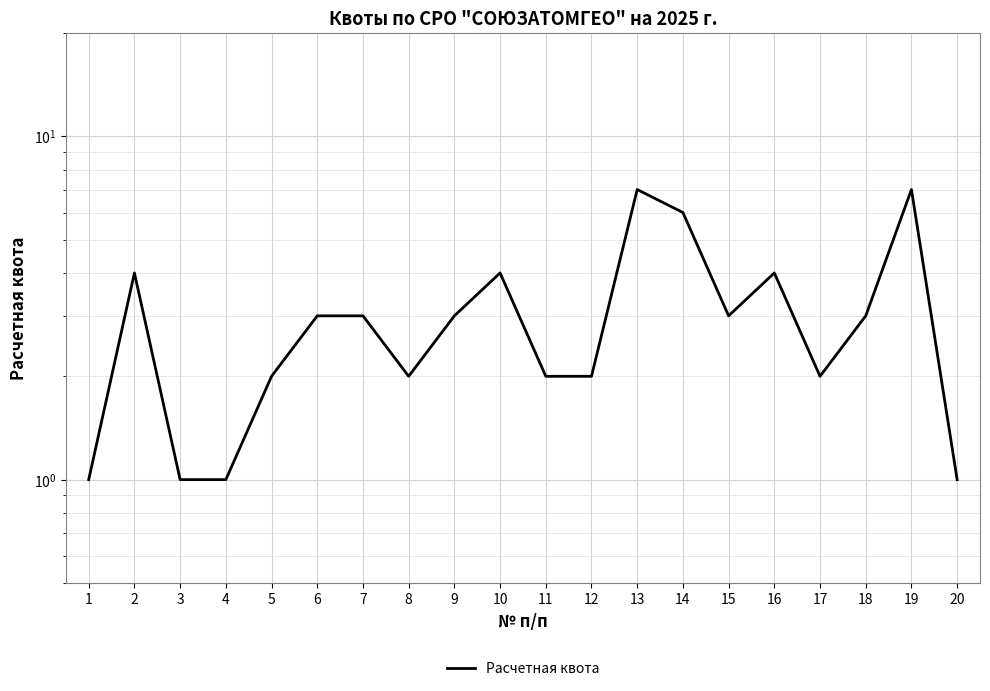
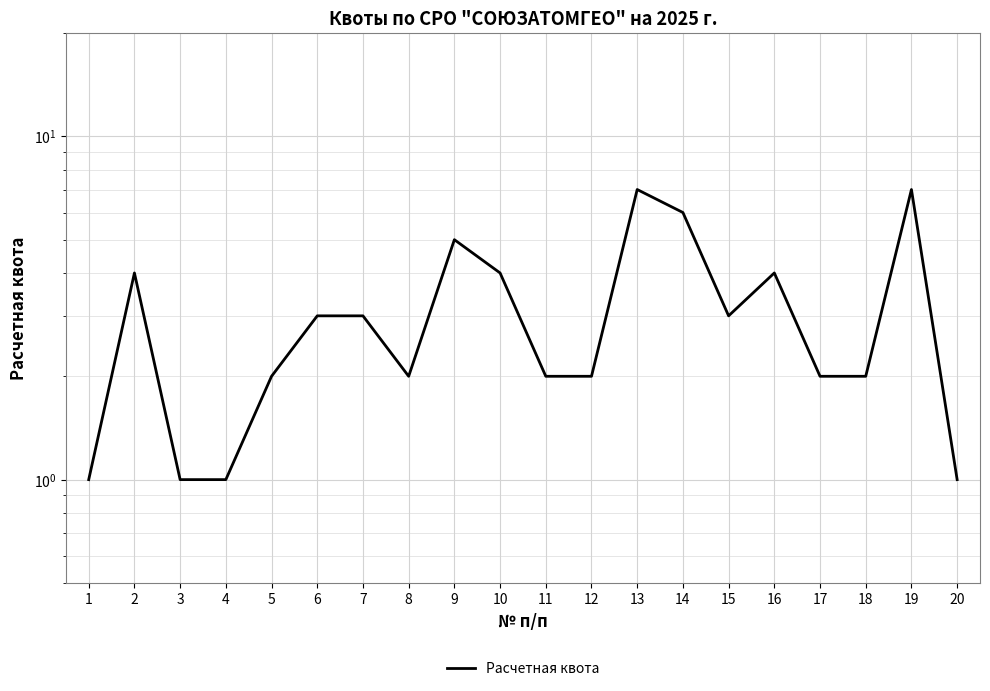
9: 3 -> 5
18: 3 -> 2
